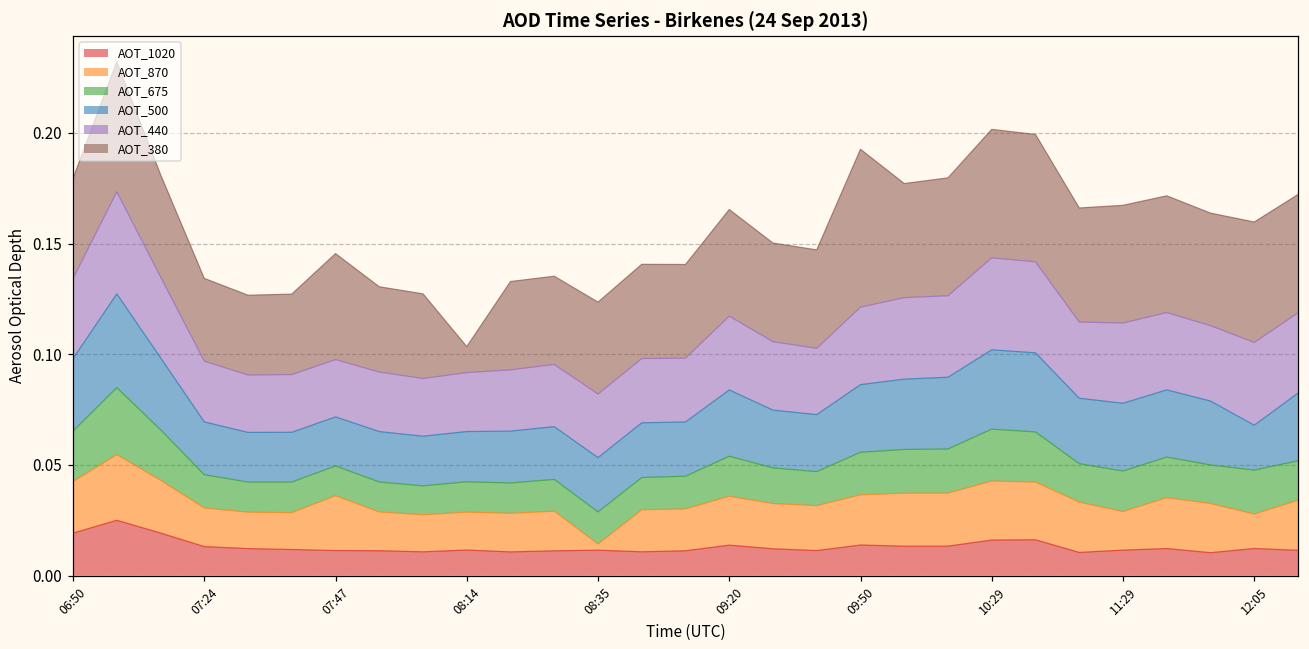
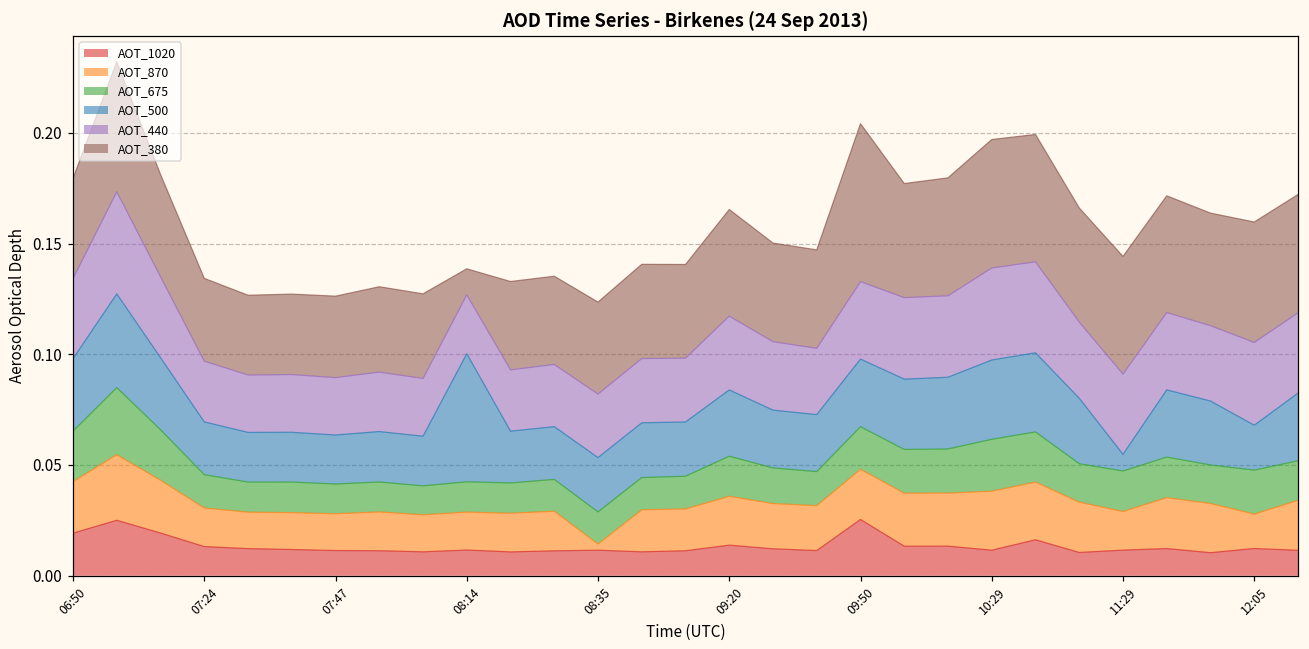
AOT_870, 07:47: 0.025 -> 0.017
AOT_380, 07:47: 0.048 -> 0.037
AOT_500, 08:14: 0.023 -> 0.058
AOT_1020, 09:50: 0.014 -> 0.025
AOT_1020, 10:29: 0.016 -> 0.012
AOT_500, 11:29: 0.031 -> 0.008
